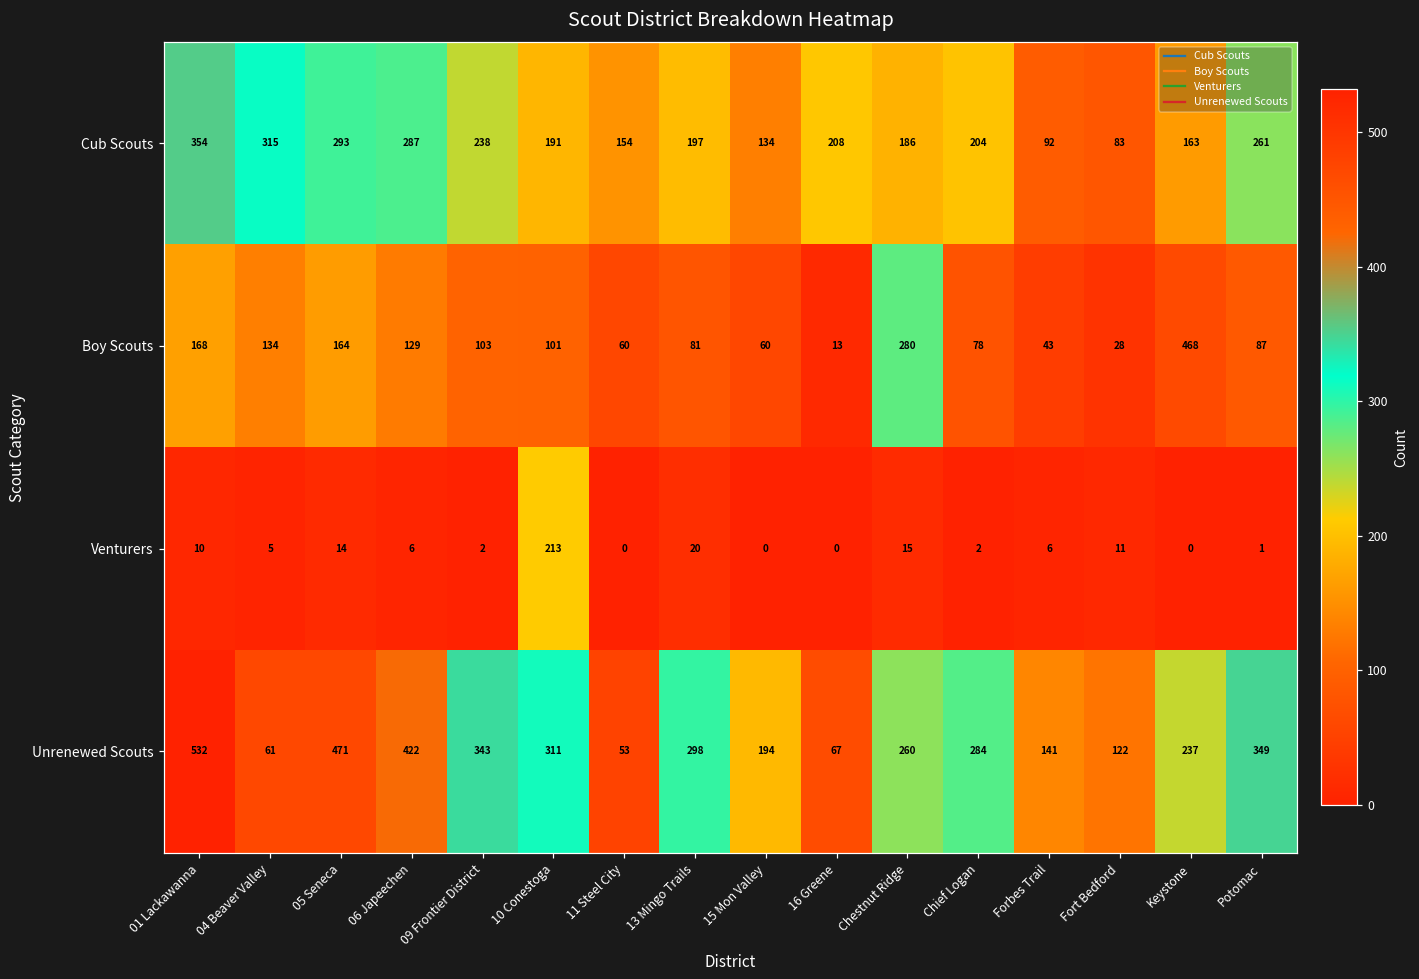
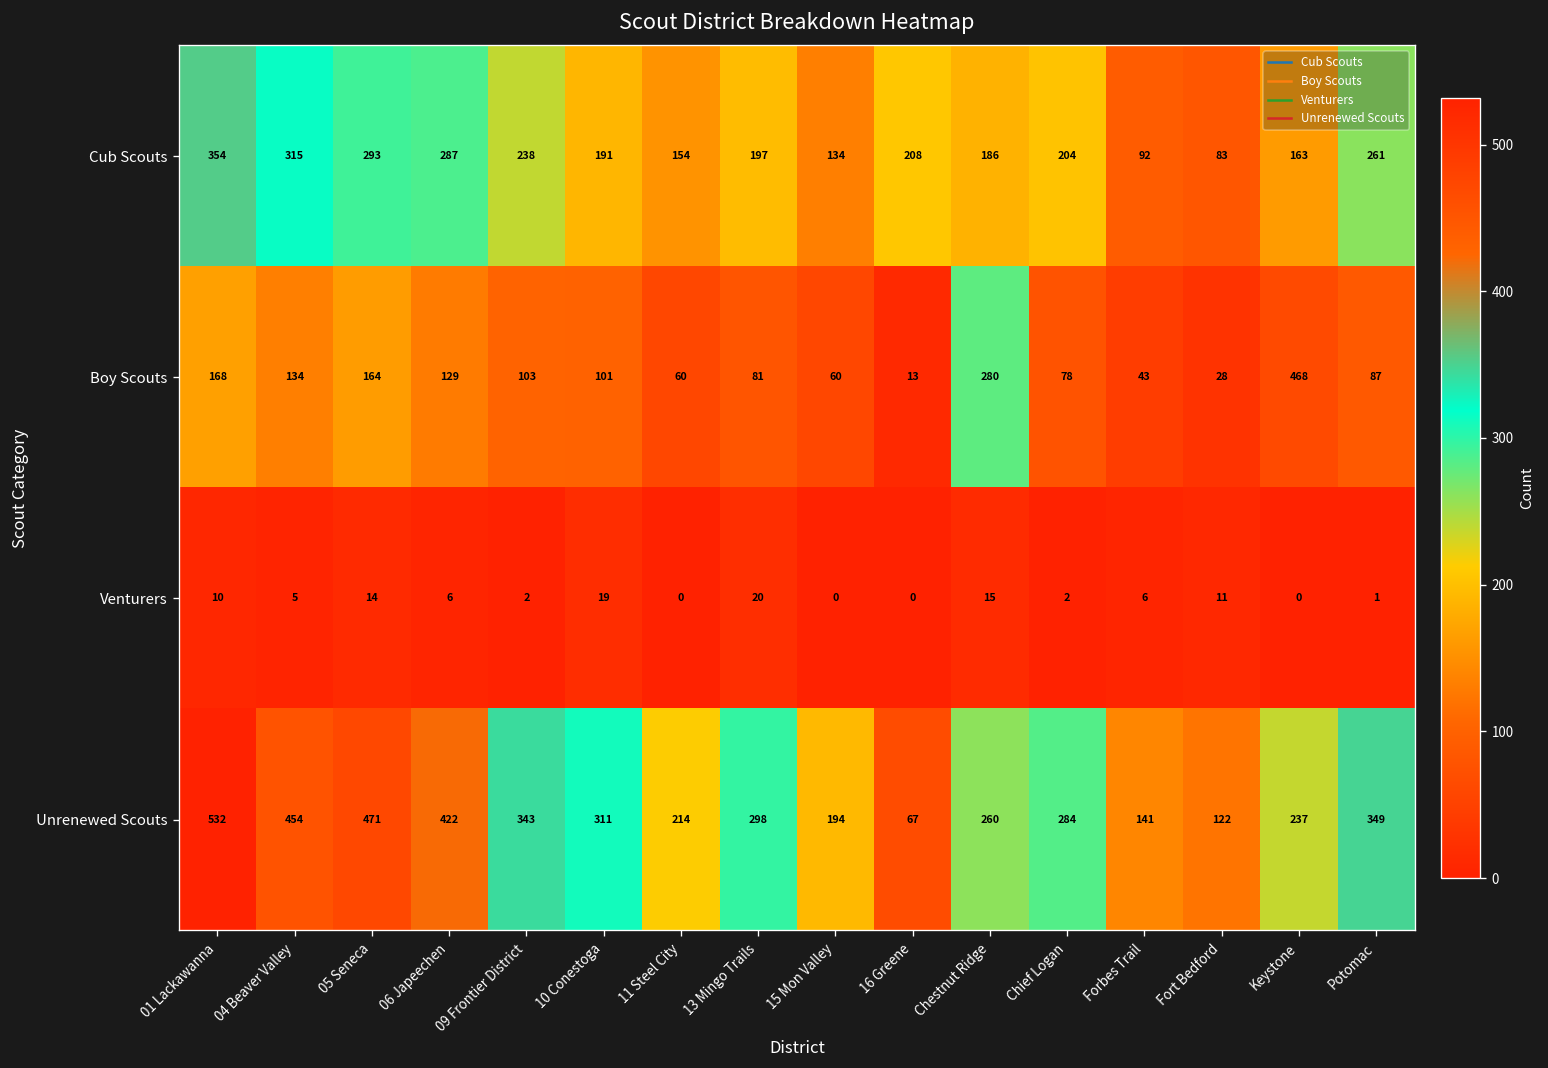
Venturers, 10 Conestoga: 213 -> 19
Unrenewed Scouts, 04 Beaver Valley: 61 -> 454
Unrenewed Scouts, 11 Steel City: 53 -> 214
